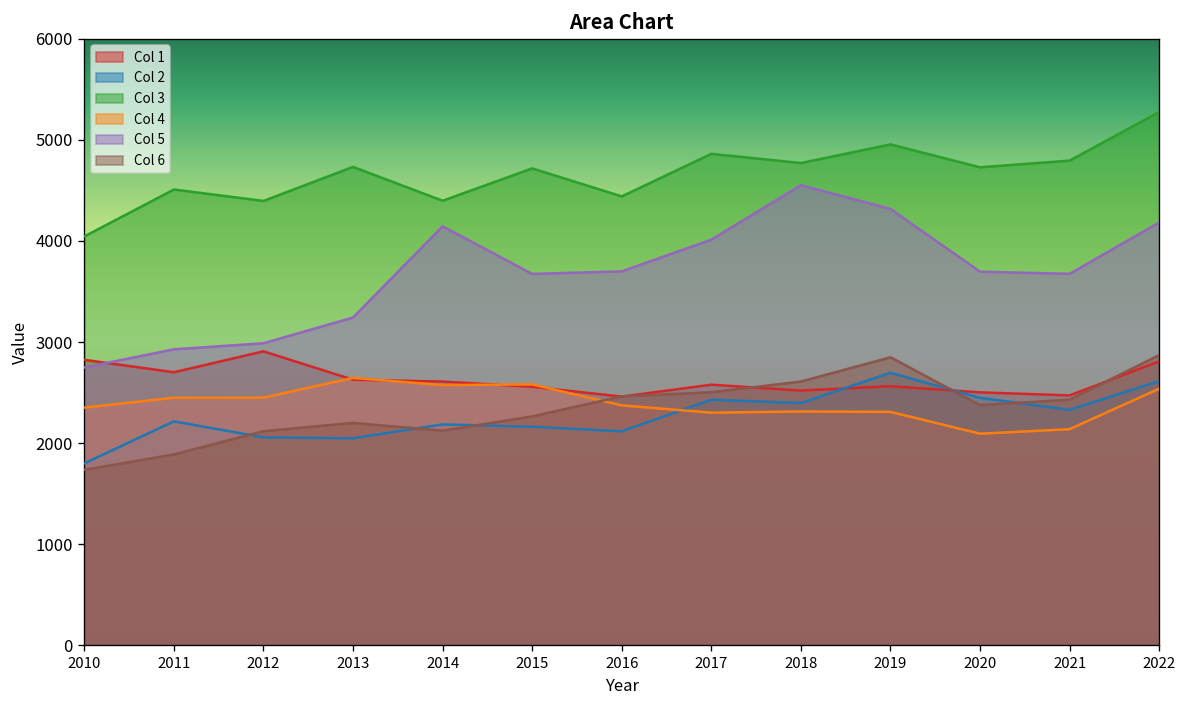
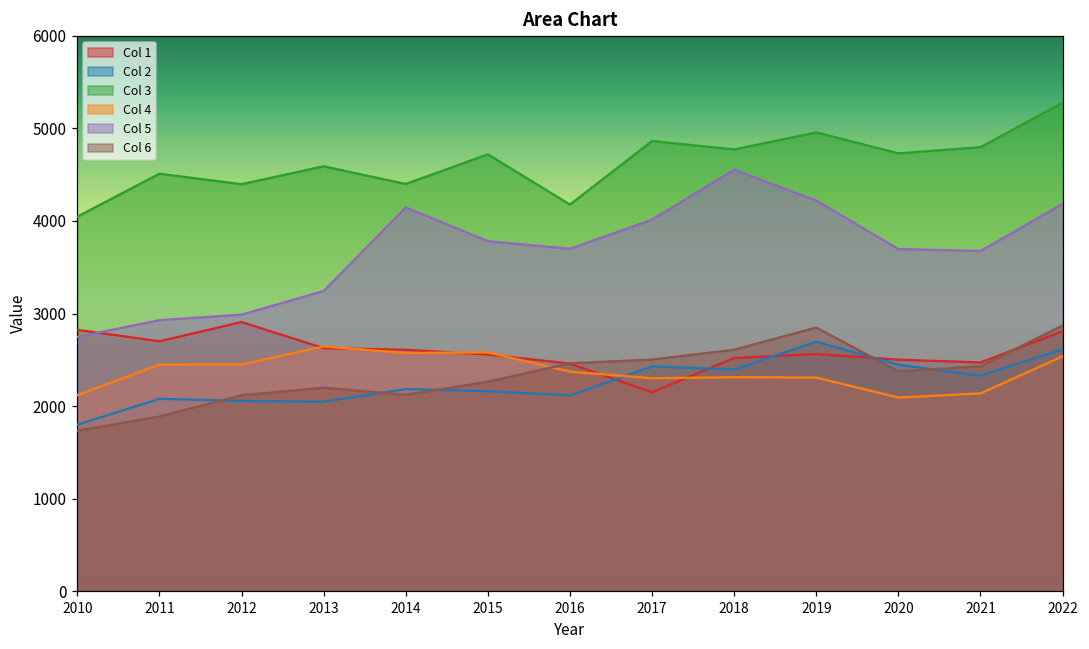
Col 4, 2010: 2400 -> 2100
Col 2, 2011: 2200 -> 2100
Col 3, 2013: 4700 -> 4600
Col 5, 2015: 3700 -> 3800
Col 3, 2016: 4400 -> 4200
Col 1, 2017: 2600 -> 2200
Col 5, 2019: 4300 -> 4200
